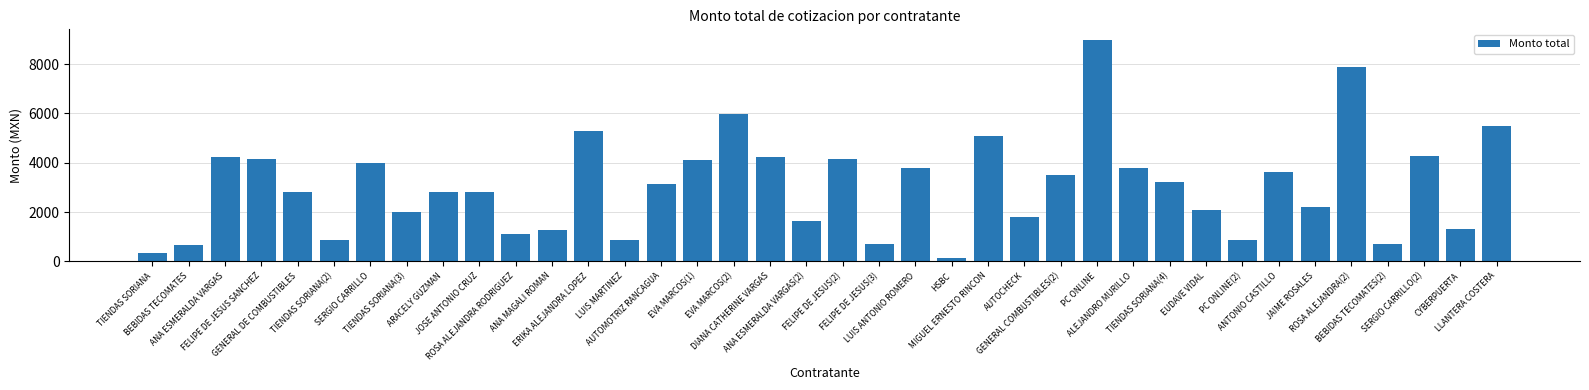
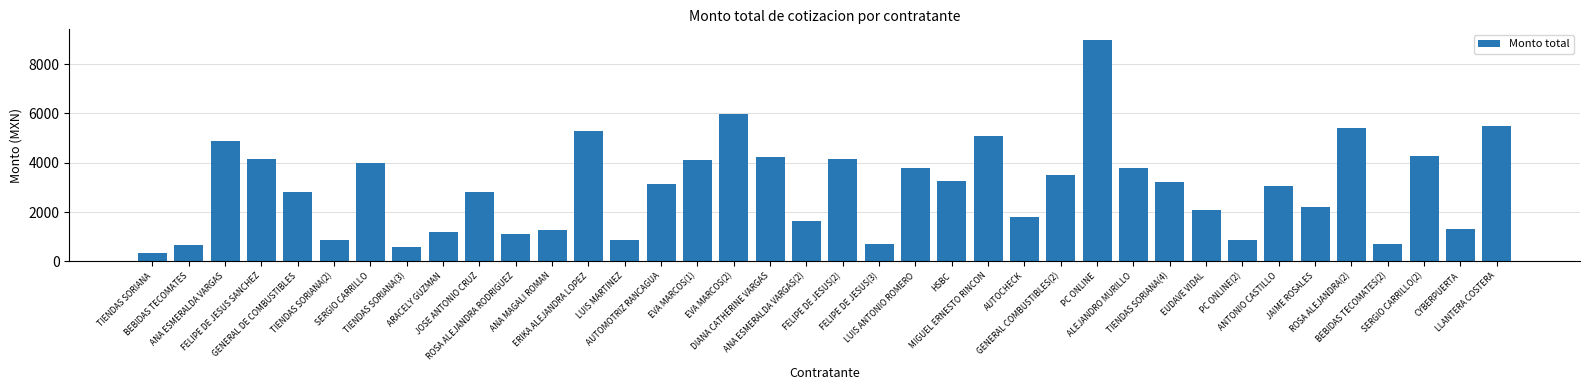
ANA ESMERALDA VARGAS: 4200 -> 4900
TIENDAS SORIANA(3): 2000 -> 600
ARACELY GUZMAN: 2800 -> 1200
HSBC: 100 -> 3300
ANTONIO CASTILLO: 3600 -> 3000
ROSA ALEJANDRA(2): 7900 -> 5400
